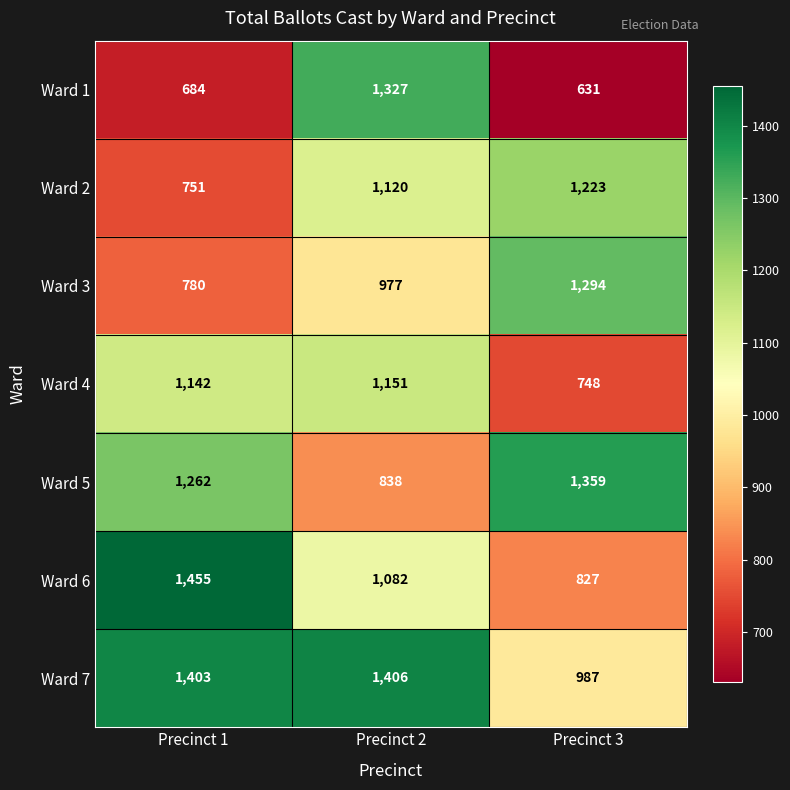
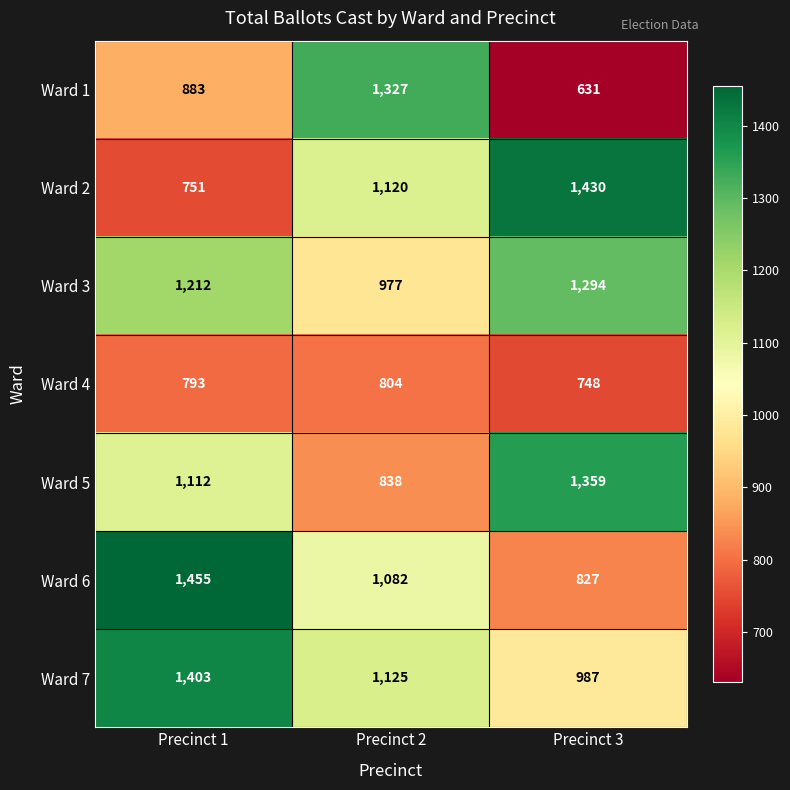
Ward 1, Precinct 1: 684 -> 883
Ward 2, Precinct 3: 1,223 -> 1,430
Ward 3, Precinct 1: 780 -> 1,212
Ward 4, Precinct 1: 1,142 -> 793
Ward 4, Precinct 2: 1,151 -> 804
Ward 5, Precinct 1: 1,262 -> 1,112
Ward 7, Precinct 2: 1,406 -> 1,125
